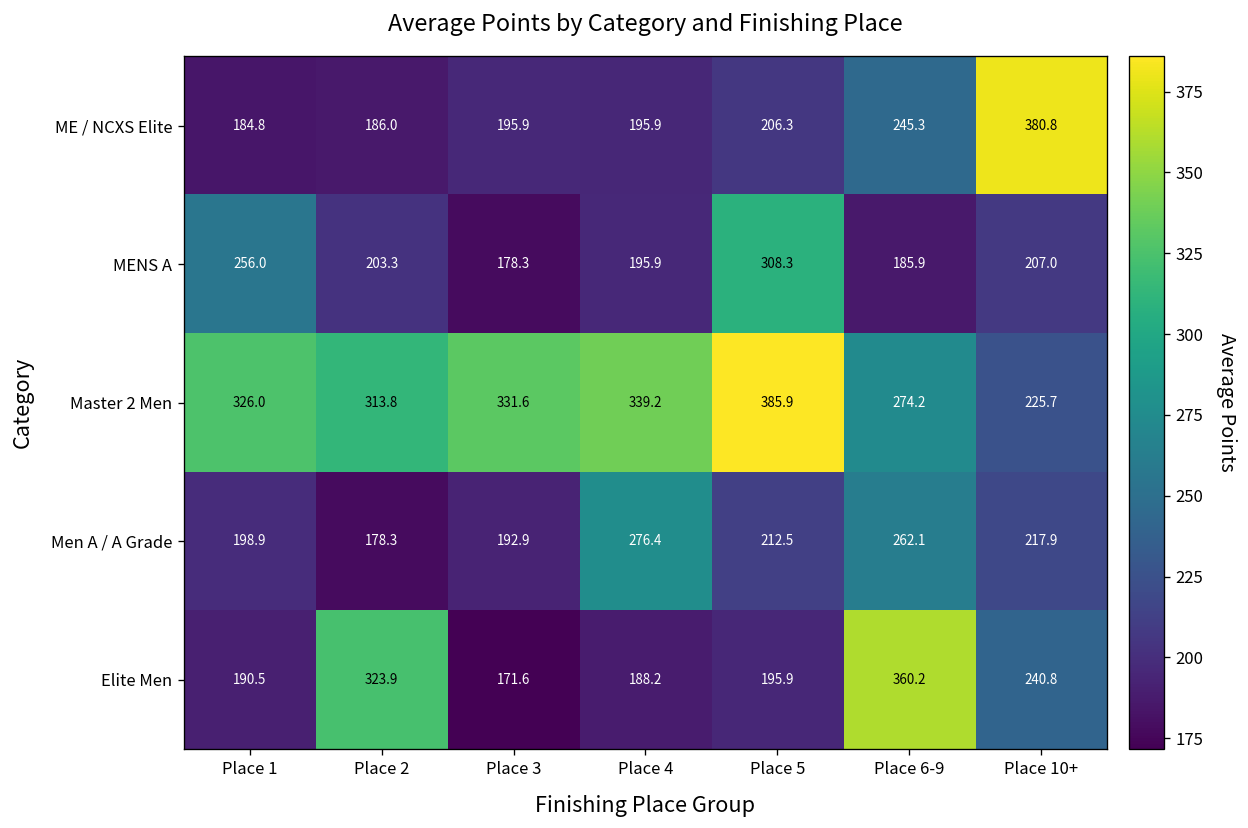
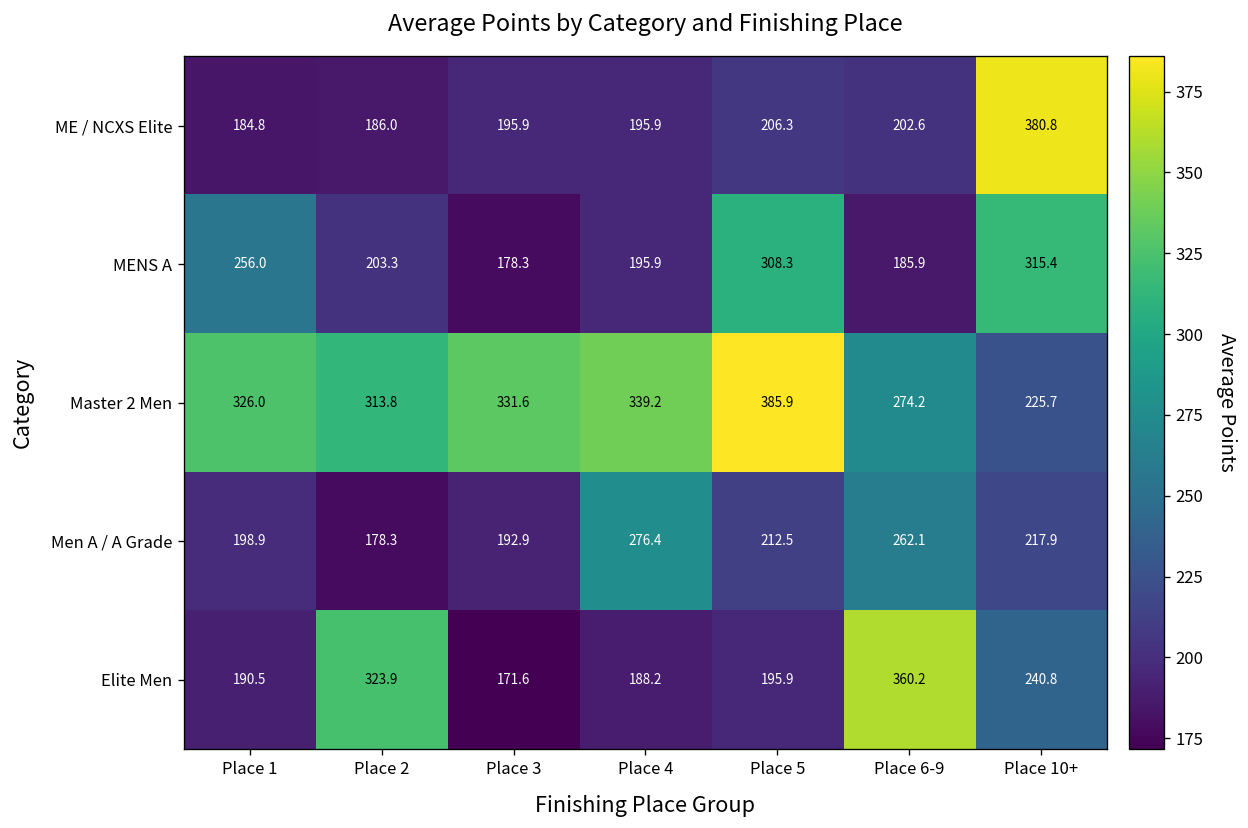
ME / NCXS Elite, Place 6-9: 245.3 -> 202.6
MENS A, Place 10+: 207.0 -> 315.4
